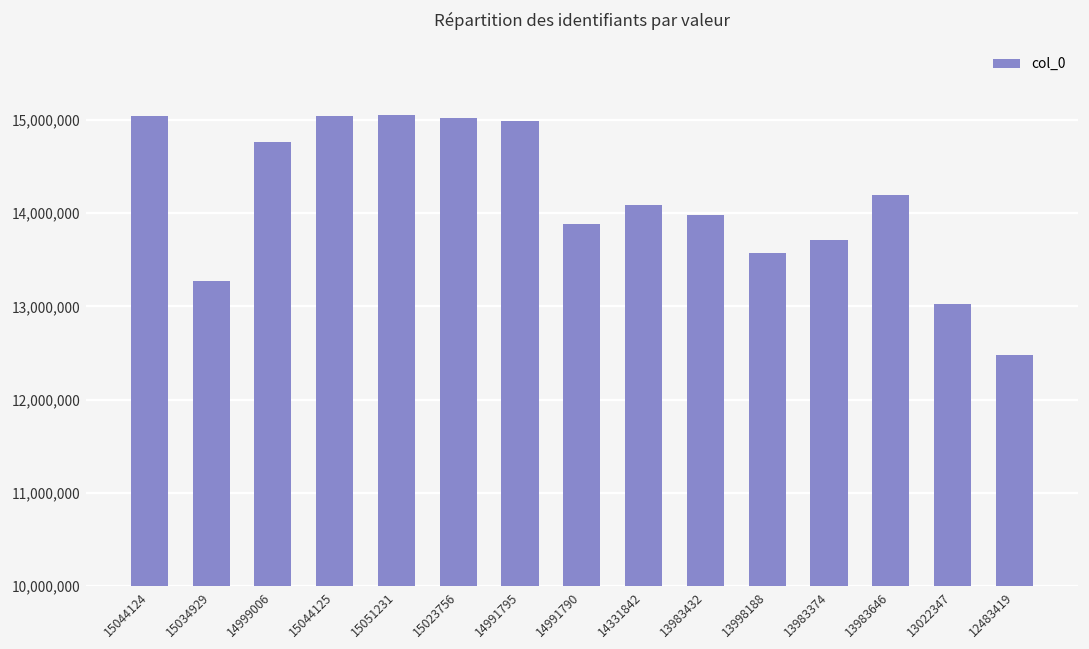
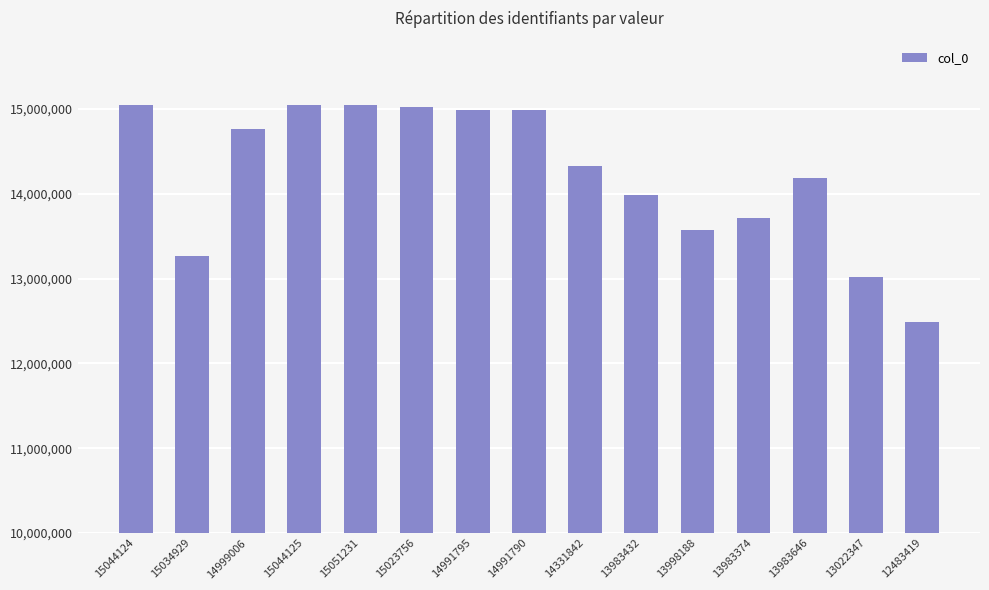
14991790: 13,900,000 -> 15,000,000
14331842: 14,100,000 -> 14,300,000
